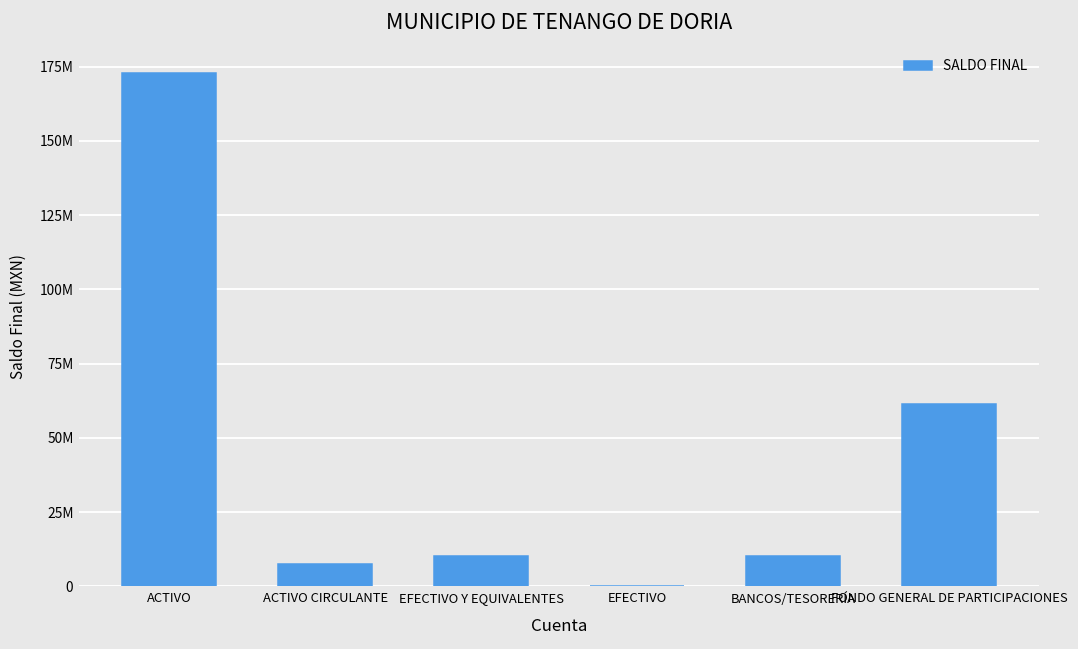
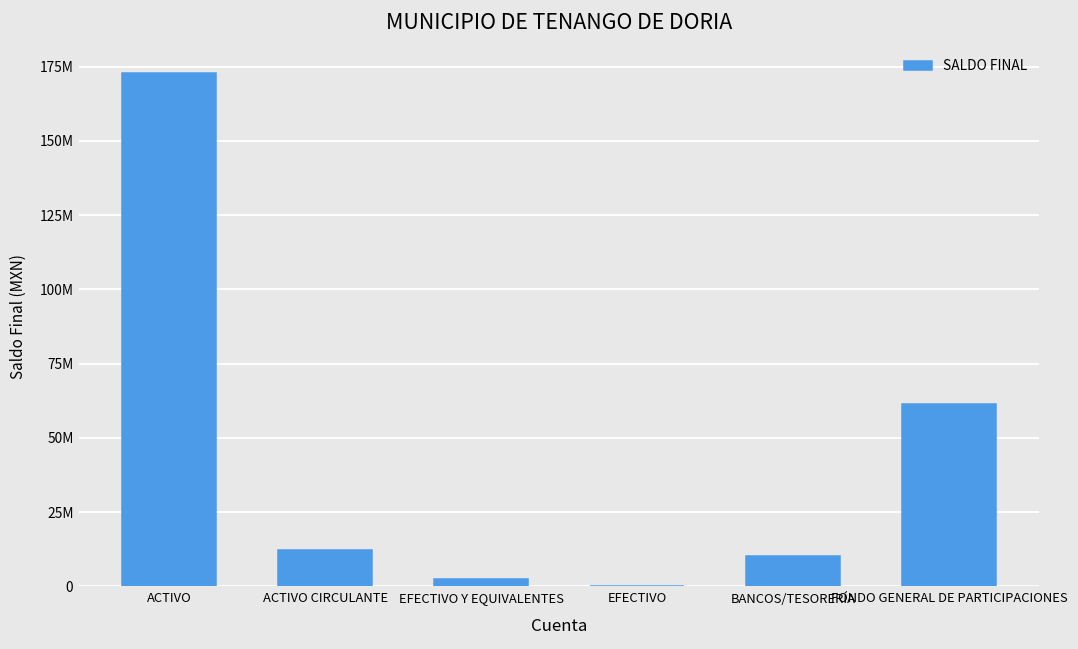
ACTIVO CIRCULANTE: 7000000 -> 12000000
EFECTIVO Y EQUIVALENTES: 10000000 -> 3000000
